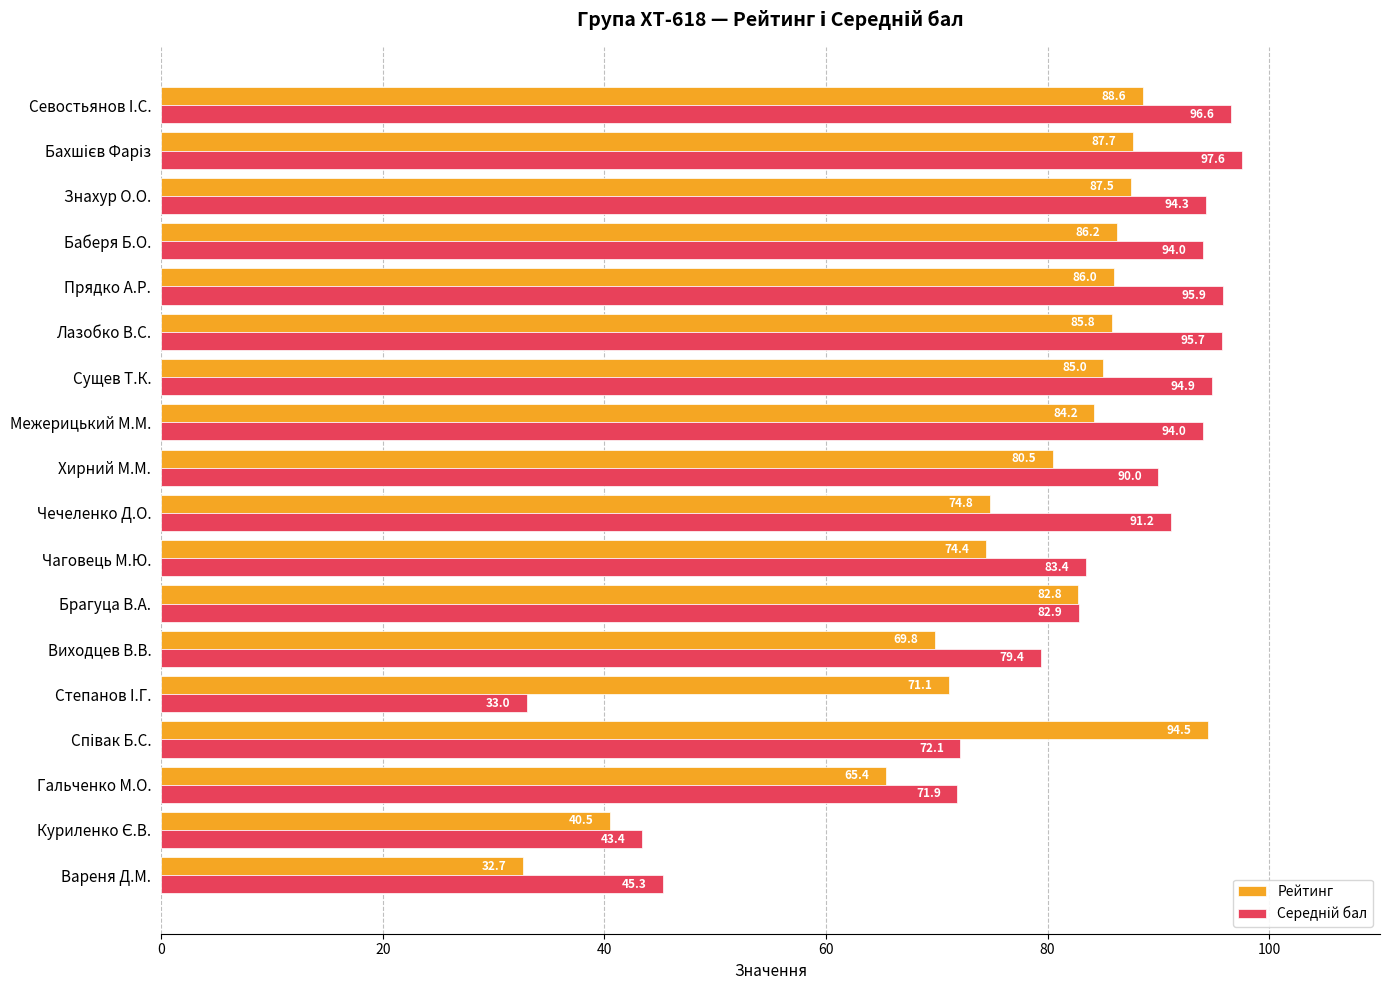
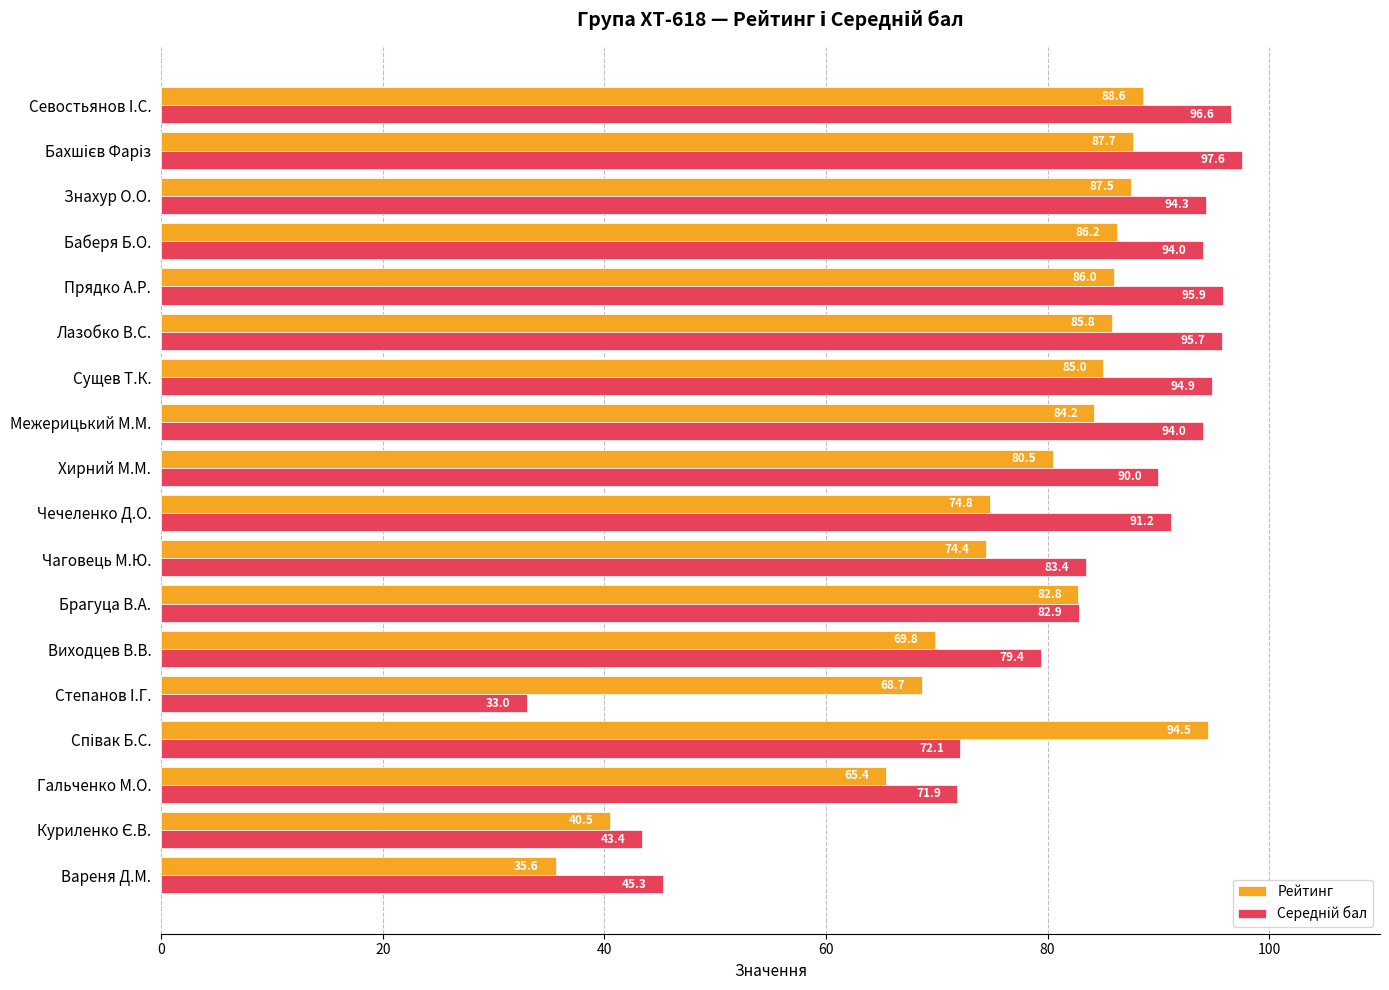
Рейтинг, Степанов І.Г.: 71.1 -> 68.7
Рейтинг, Вареня Д.М.: 32.7 -> 35.6
